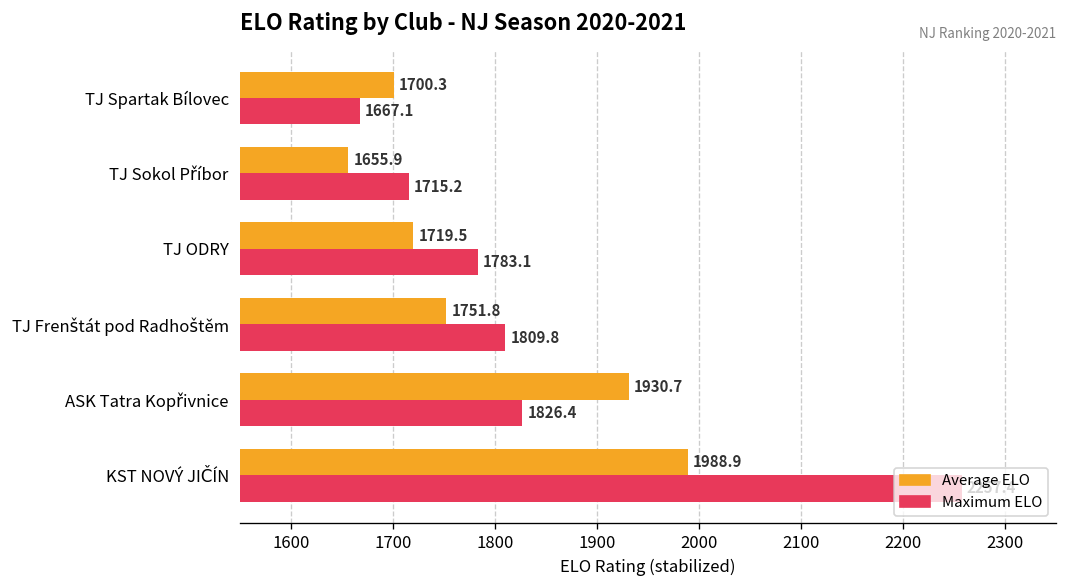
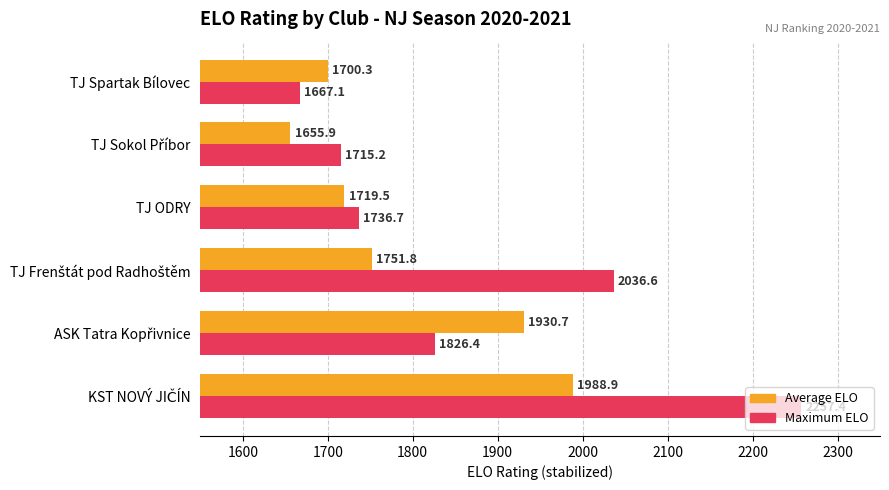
Maximum ELO, TJ ODRY: 1783.1 -> 1736.7
Maximum ELO, TJ Frenštát pod Radhoštěm: 1809.8 -> 2036.6
